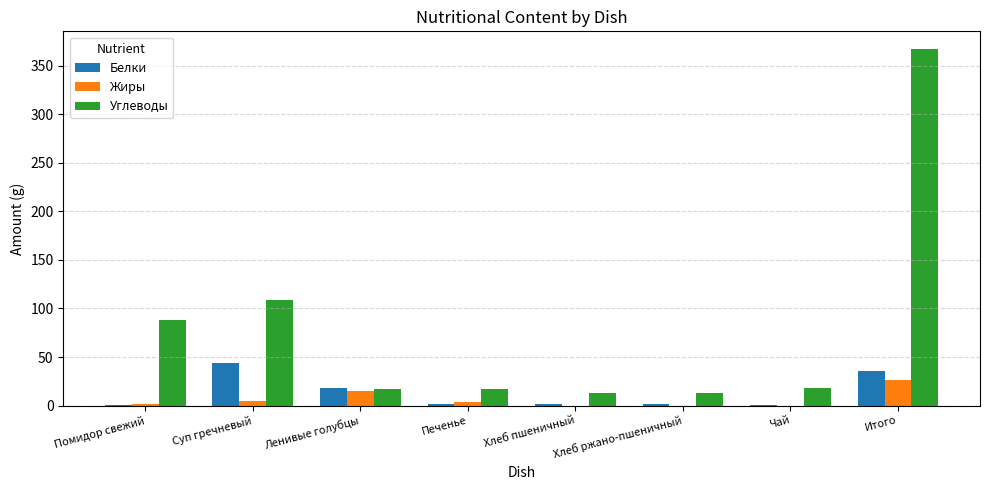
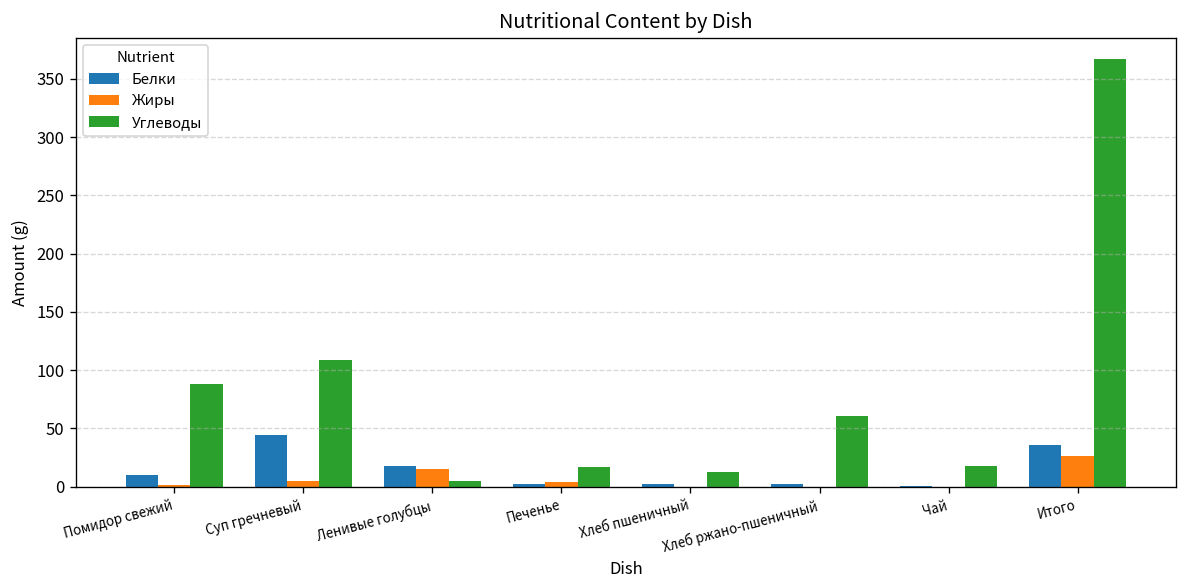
Белки, Помидор свежий: 0 -> 10
Углеводы, Ленивые голубцы: 20 -> 10
Углеводы, Хлеб ржано-пшеничный: 10 -> 60
